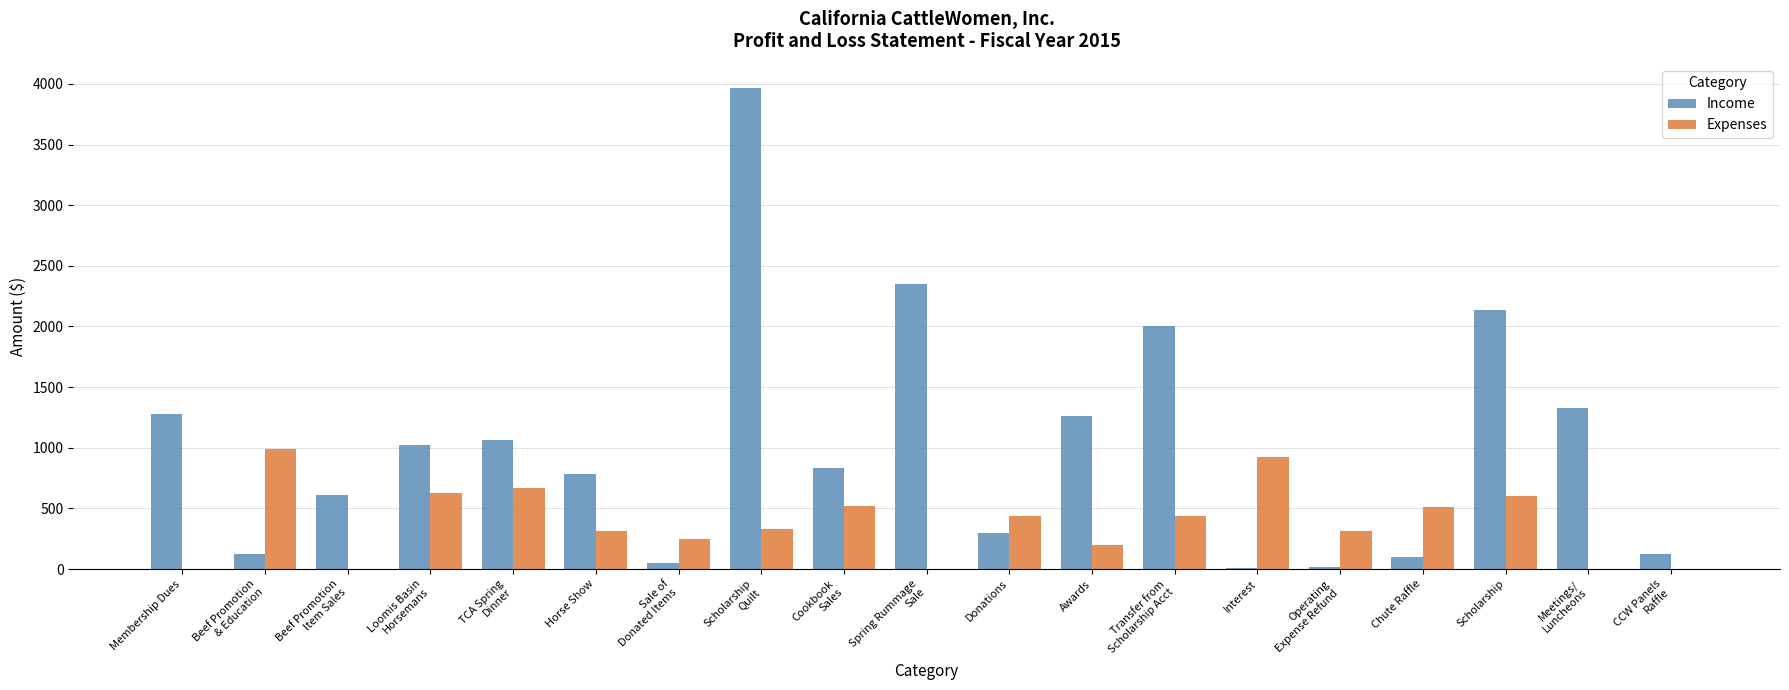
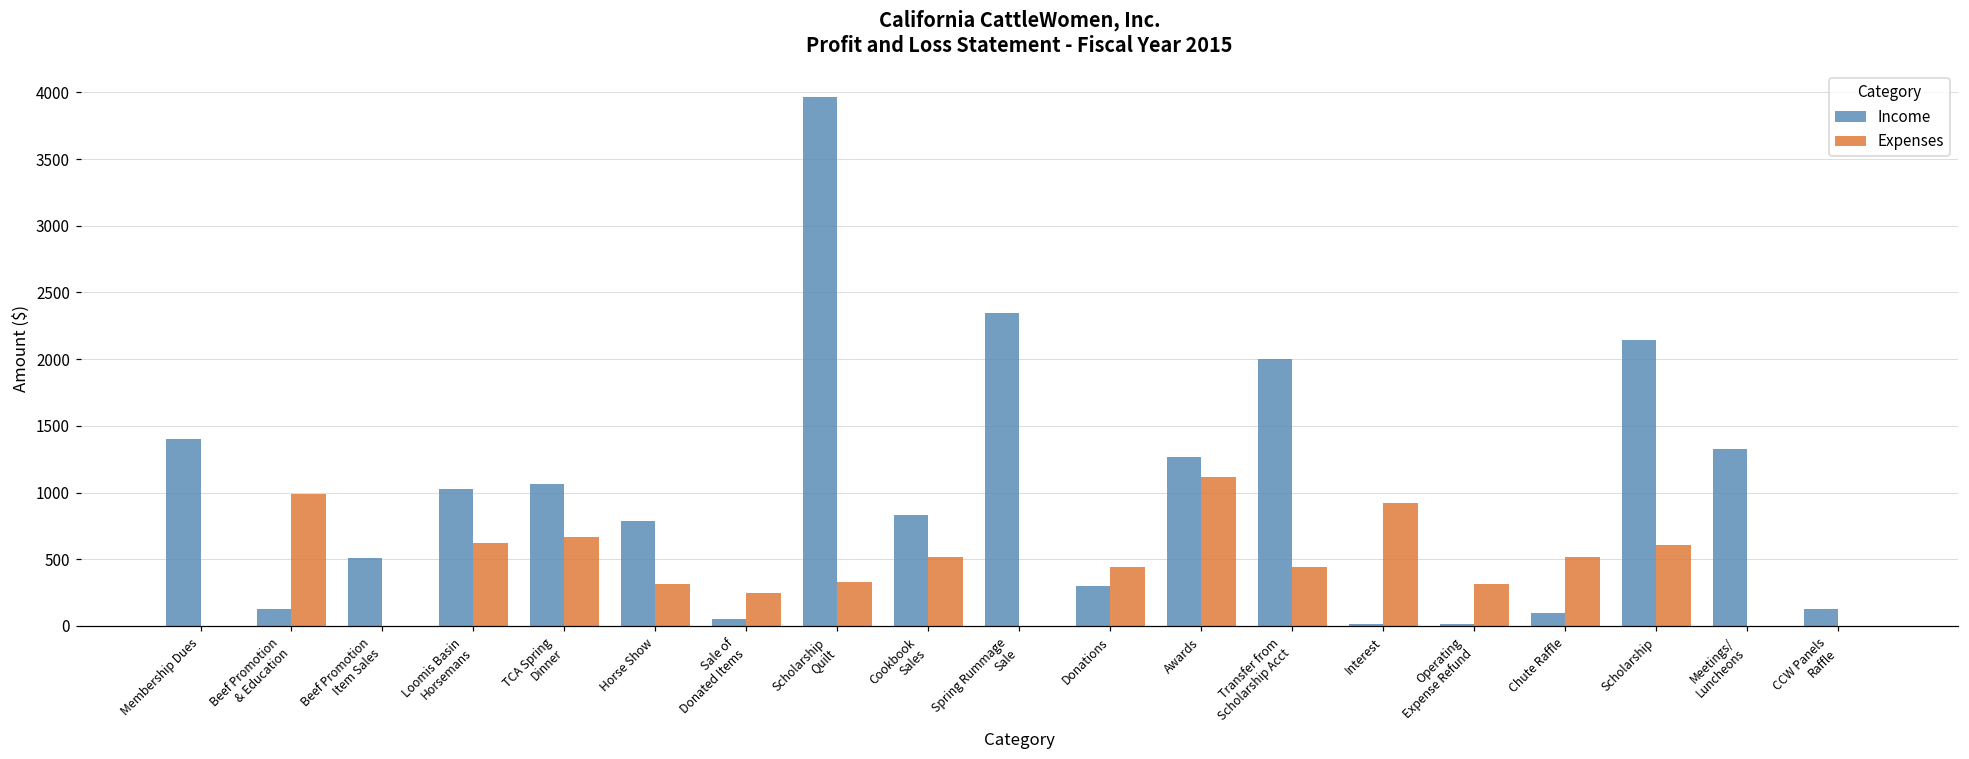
Income, Membership Dues: 1280 -> 1410
Income, Beef Promotion Item Sales: 610 -> 510
Expenses, Awards: 200 -> 1110
